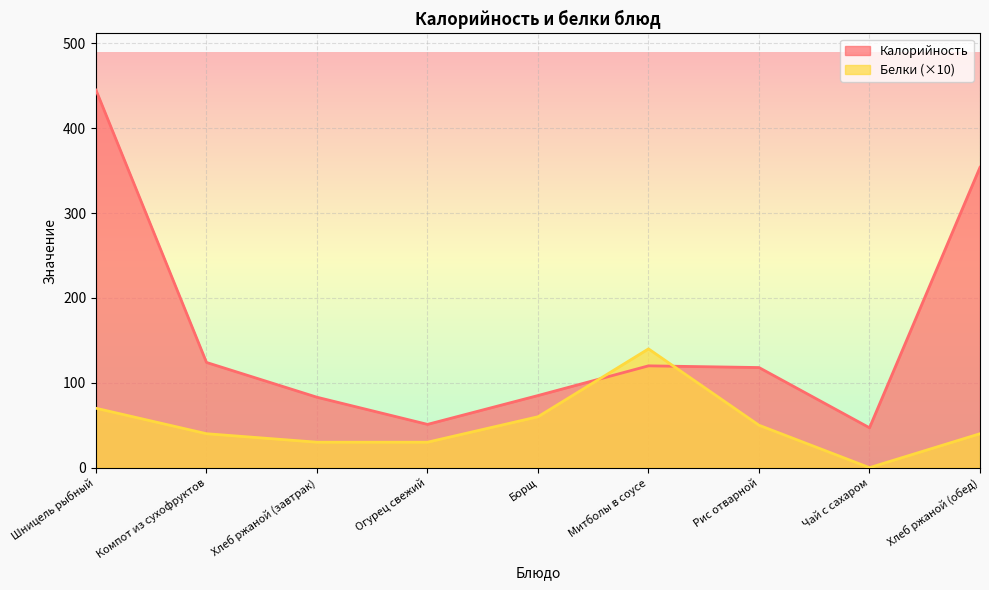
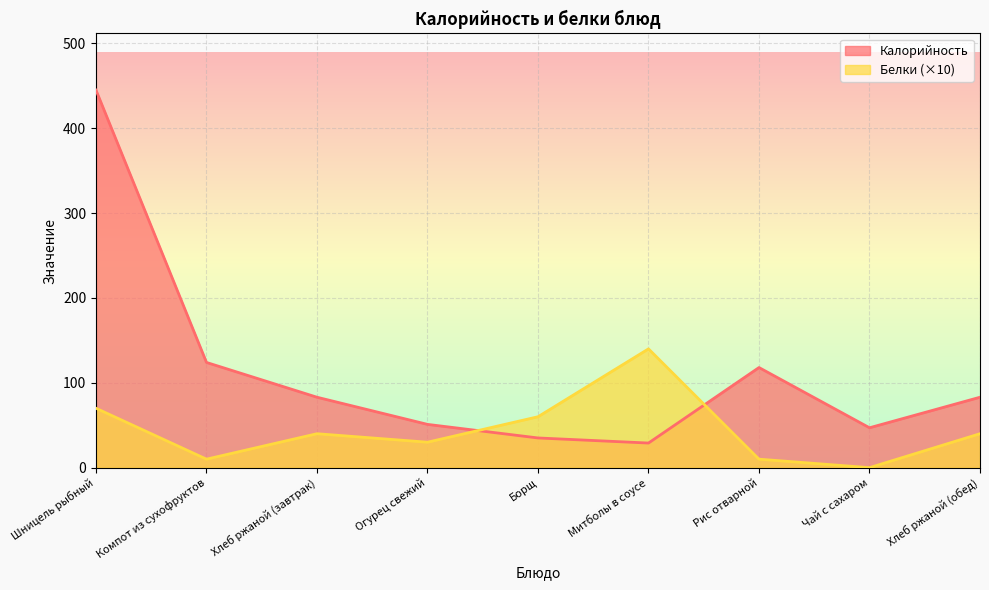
Белки (×10), Компот из сухофруктов: 40 -> 10
Белки (×10), Хлеб ржаной (завтрак): 30 -> 40
Калорийность, Борщ: 90 -> 40
Калорийность, Митболы в соусе: 120 -> 30
Белки (×10), Рис отварной: 50 -> 10
Калорийность, Хлеб ржаной (обед): 350 -> 80
